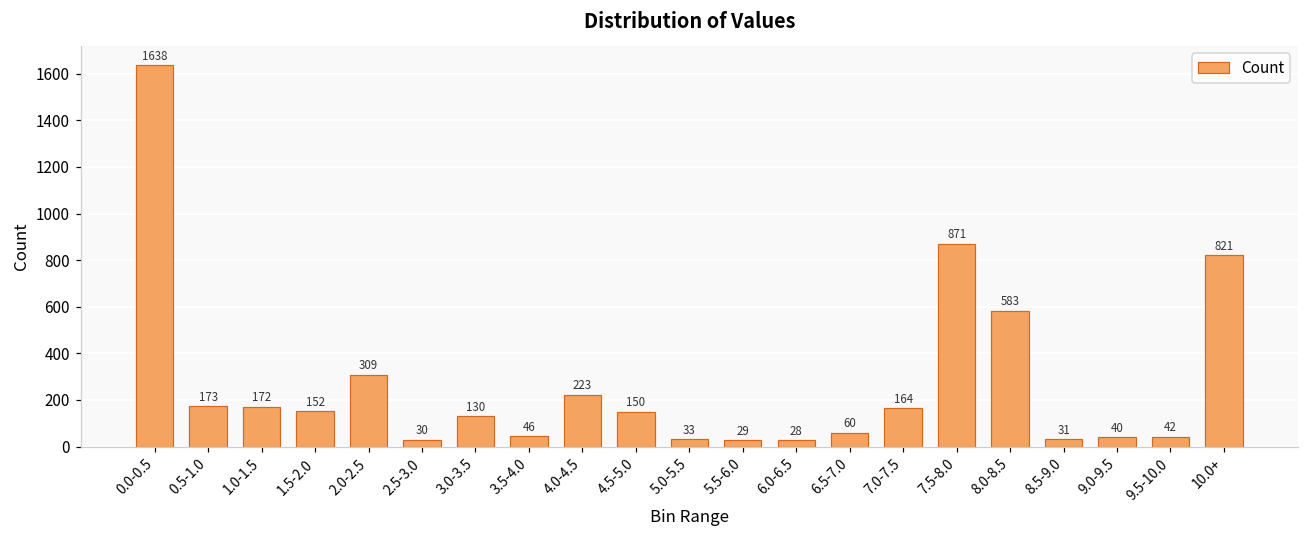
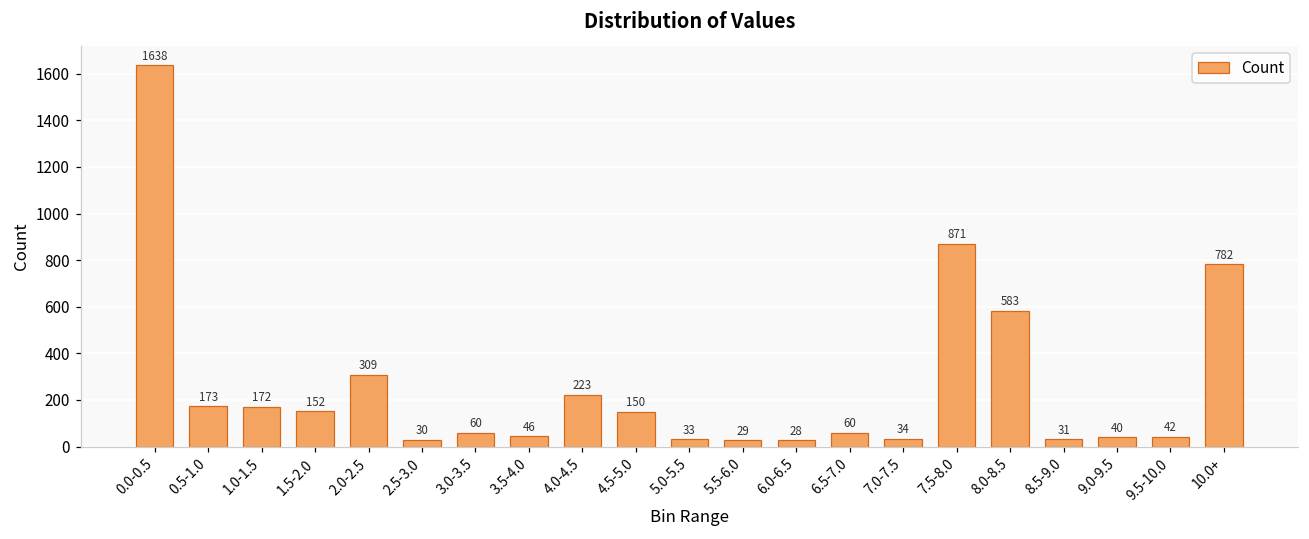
3.0-3.5: 130 -> 60
7.0-7.5: 164 -> 34
10.0+: 821 -> 782
